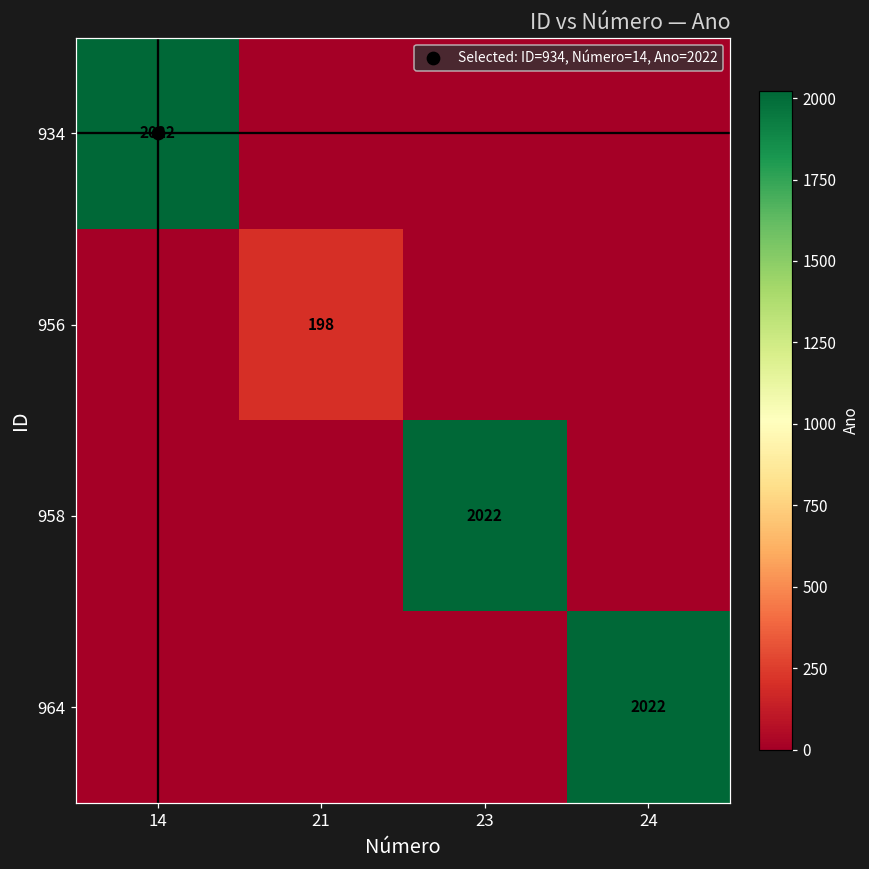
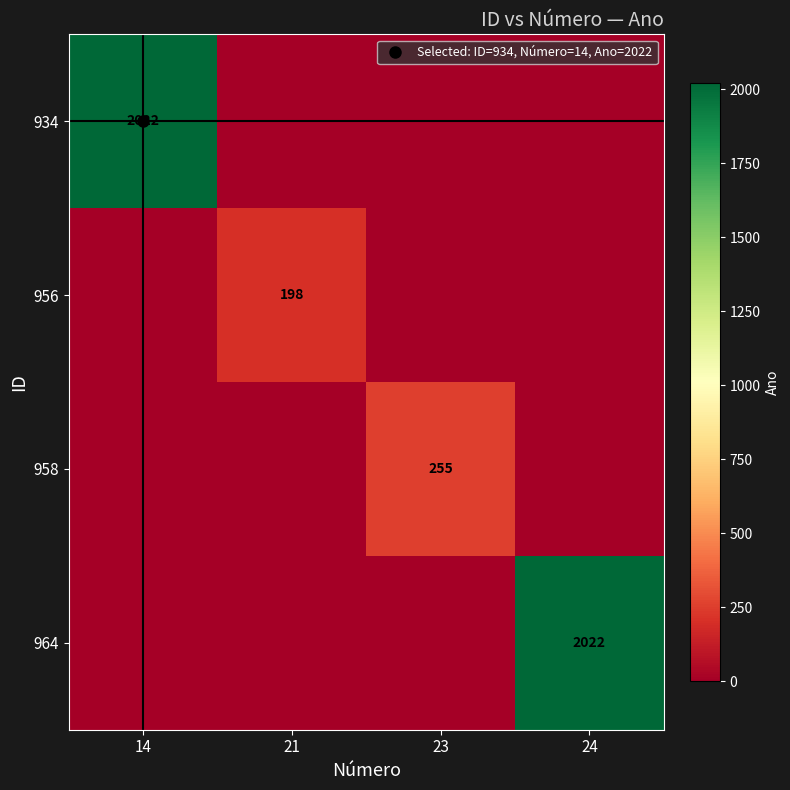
958, 23: 2022 -> 255
